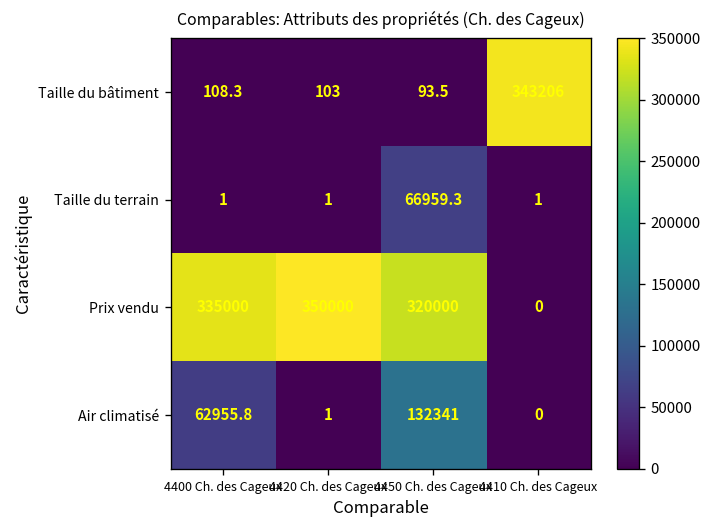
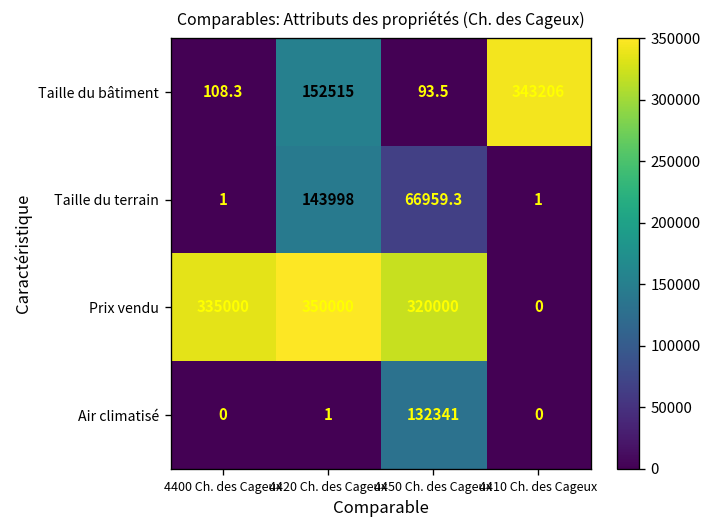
Taille du bâtiment, 4420 Ch. des Cageux: 103 -> 152515
Taille du terrain, 4420 Ch. des Cageux: 1 -> 143998
Air climatisé, 4400 Ch. des Cageux: 62955.8 -> 0
